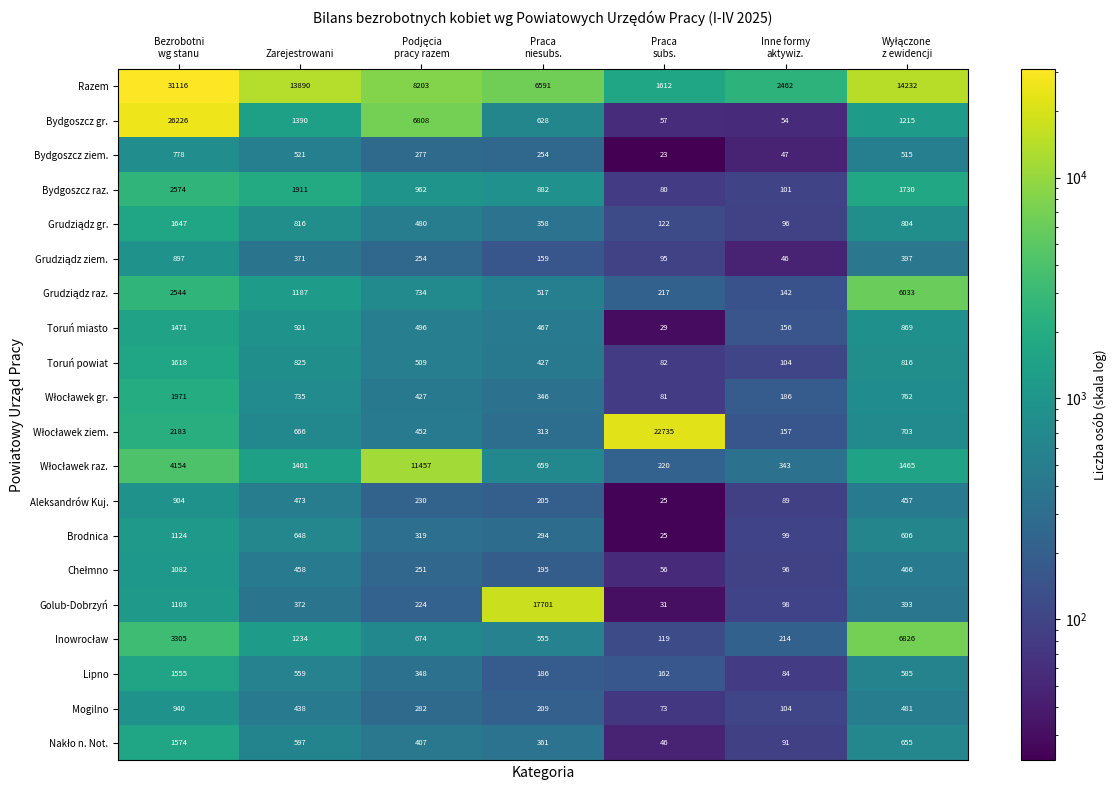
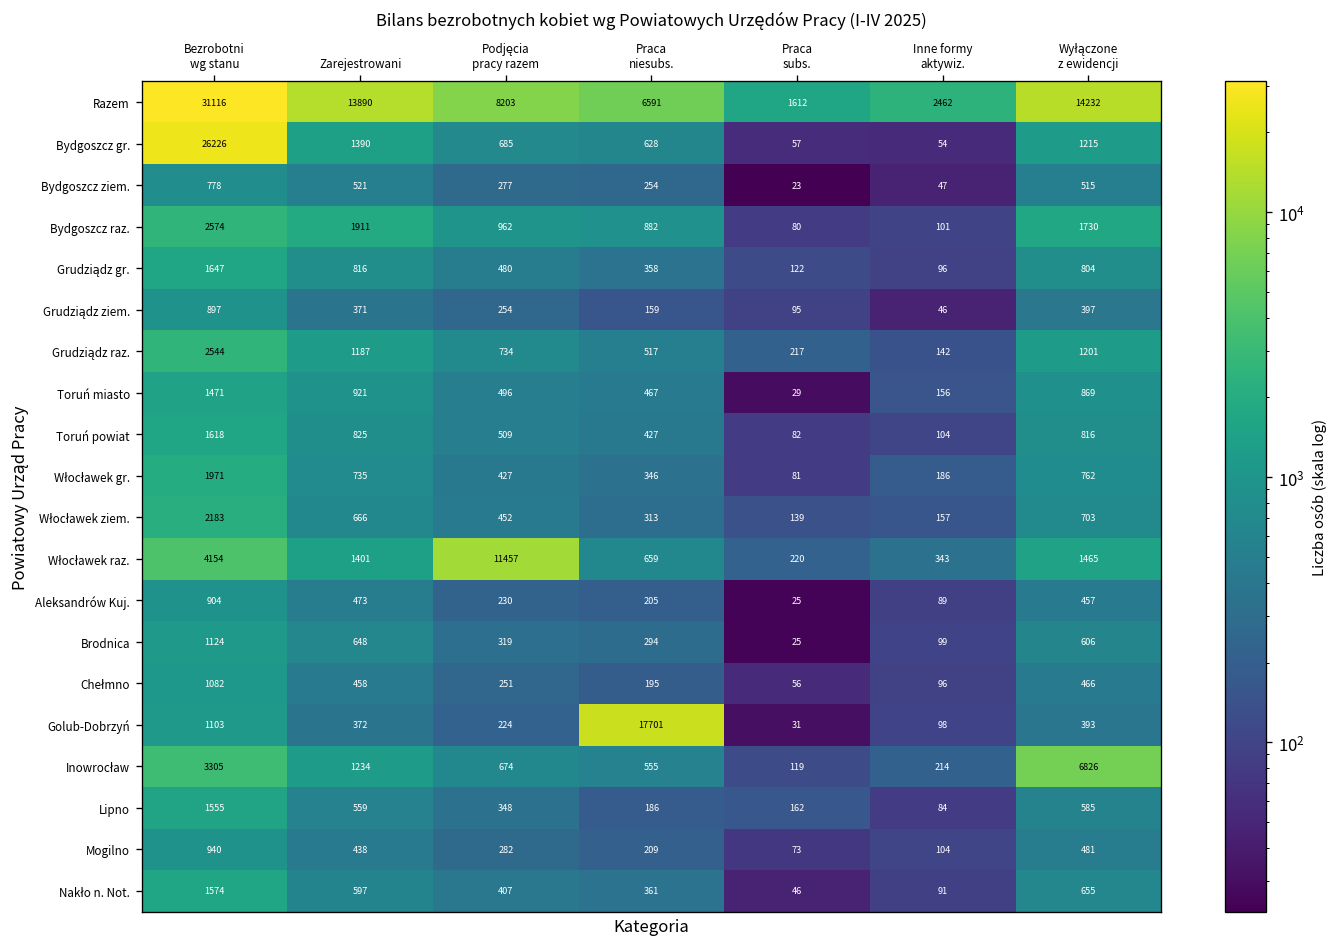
Bydgoszcz gr., Podjęcia pracy razem: 6808 -> 685
Grudziądz raz., Wyłączone z ewidencji: 6033 -> 1201
Włocławek ziem., Praca subs.: 22735 -> 139
